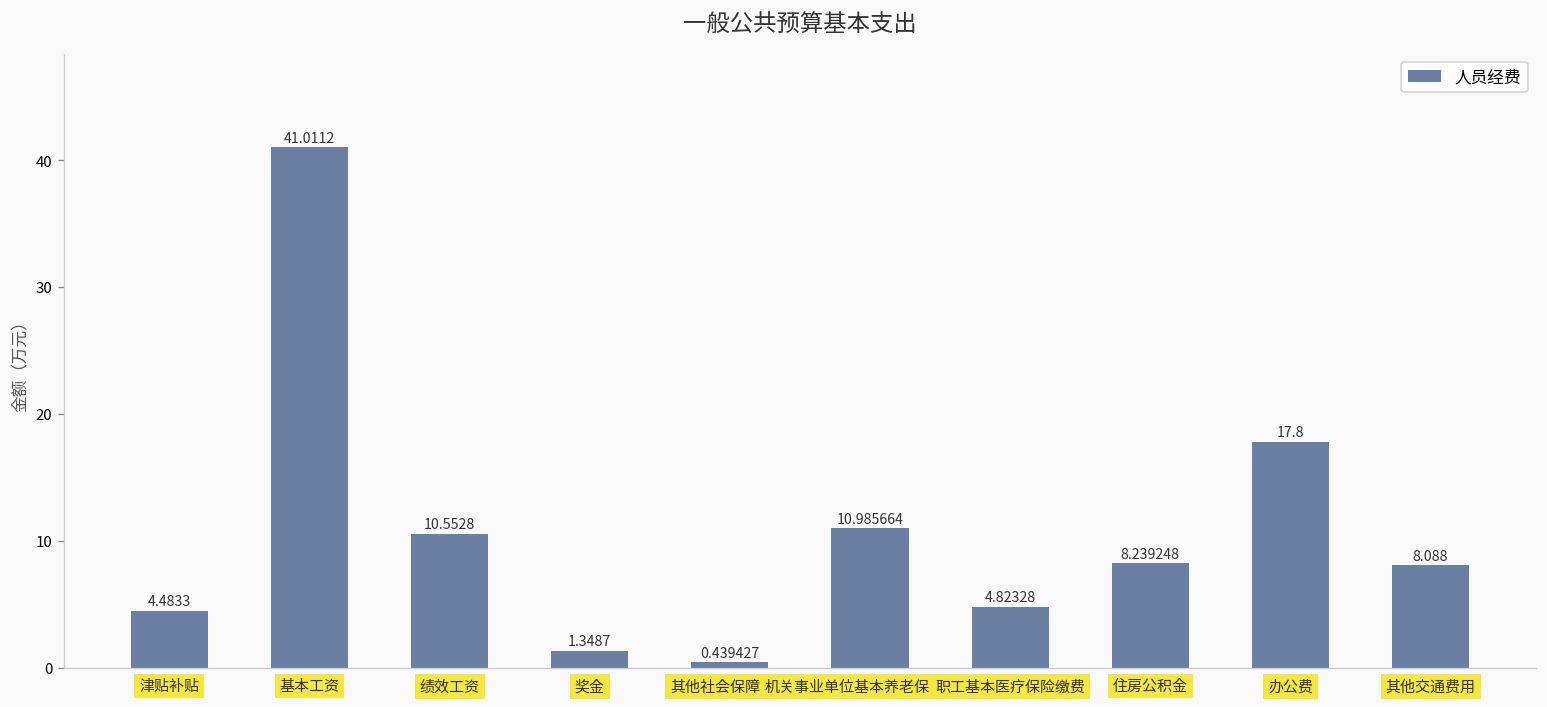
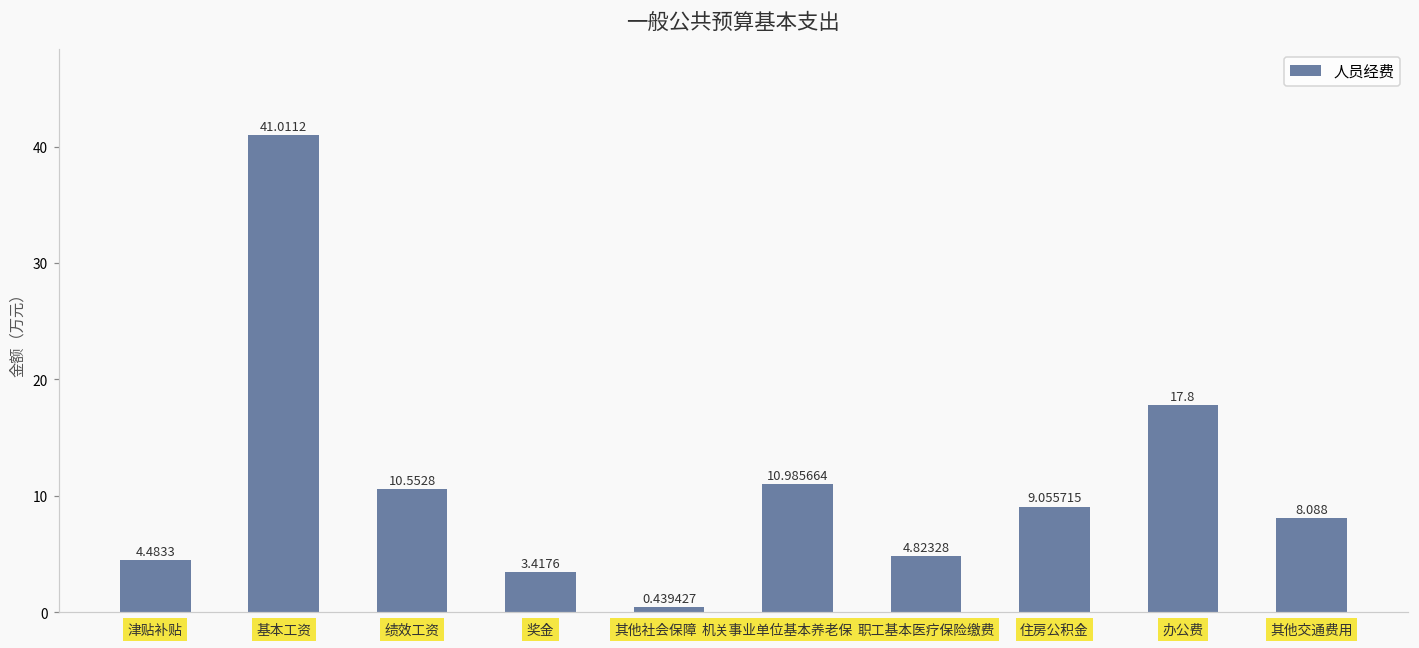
奖金: 1.3487 -> 3.4176
住房公积金: 8.239248 -> 9.055715
